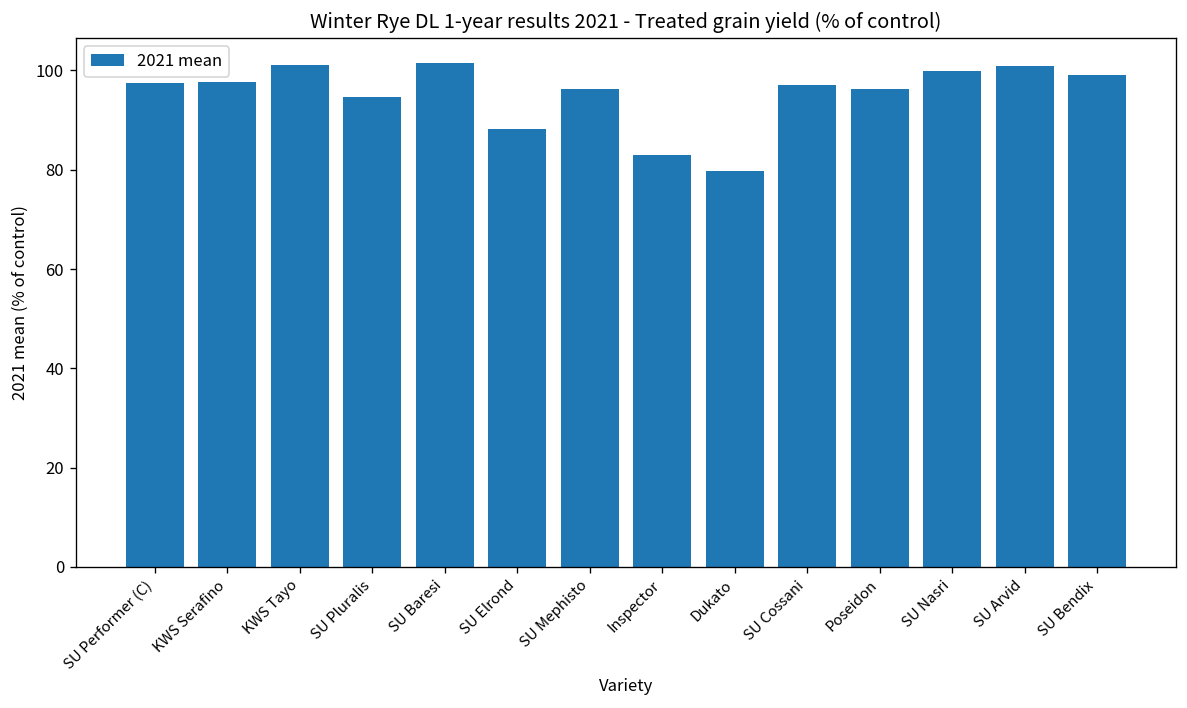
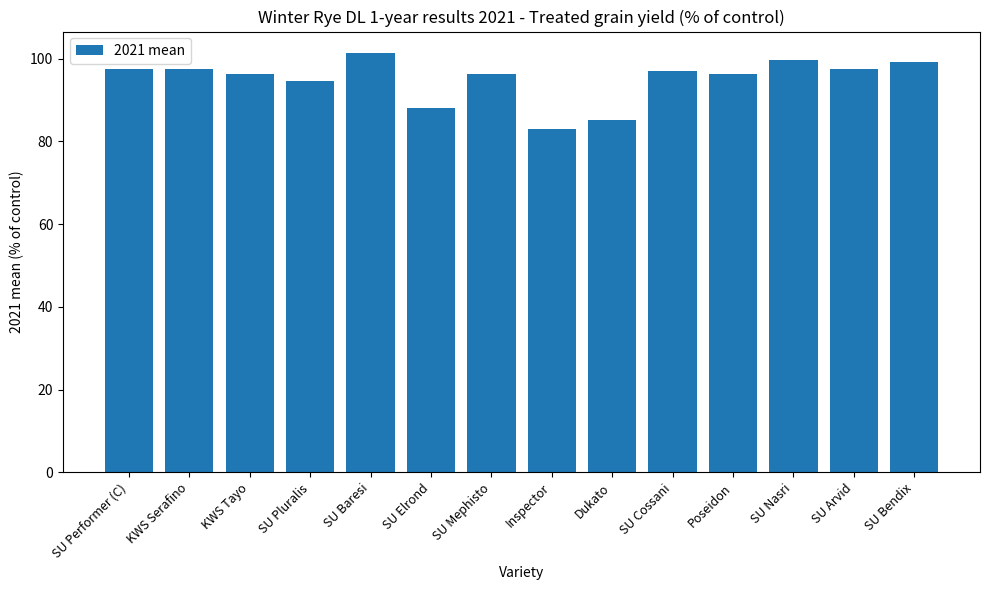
KWS Tayo: 101 -> 96
Dukato: 80 -> 85
SU Arvid: 101 -> 98
